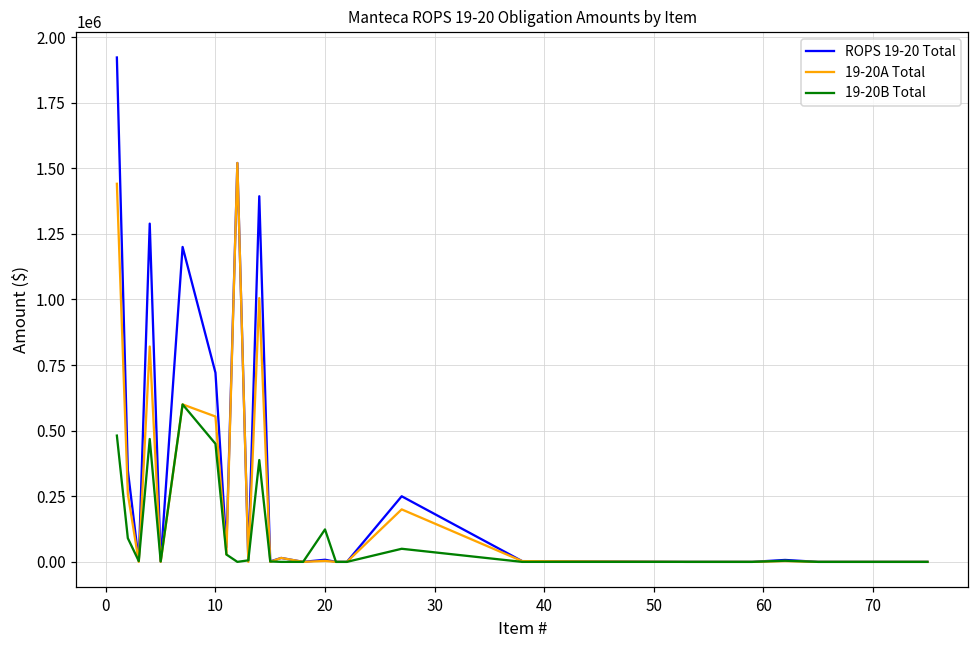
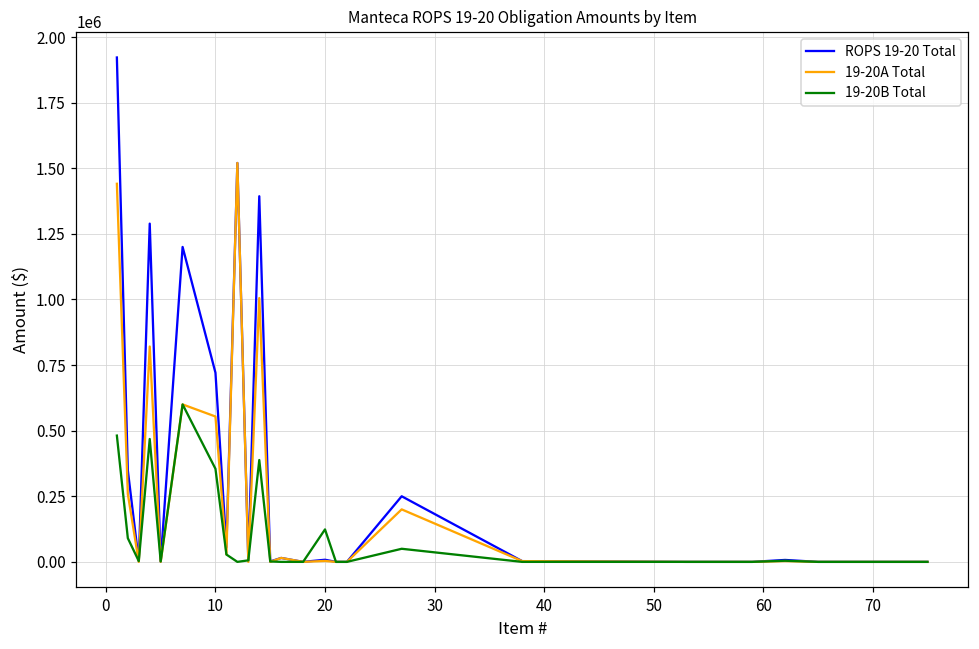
19-20B Total, 10: 450000 -> 350000
